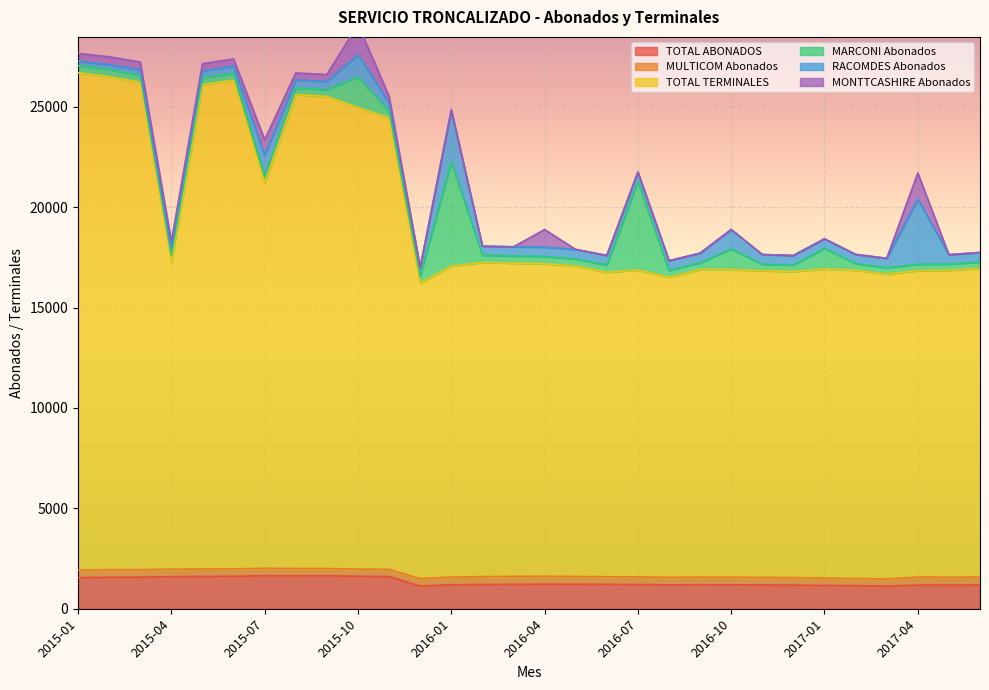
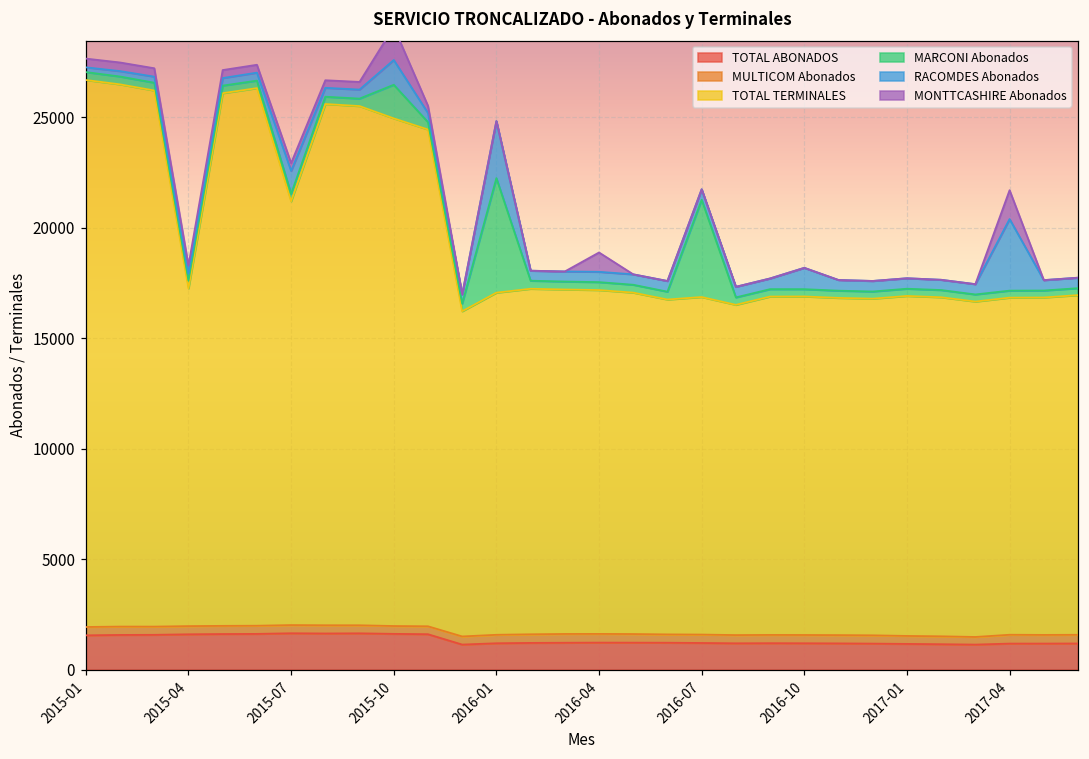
MONTTCASHIRE Abonados, 2015-07: 800 -> 400
MARCONI Abonados, 2016-10: 1000 -> 300
MARCONI Abonados, 2017-01: 1000 -> 300
